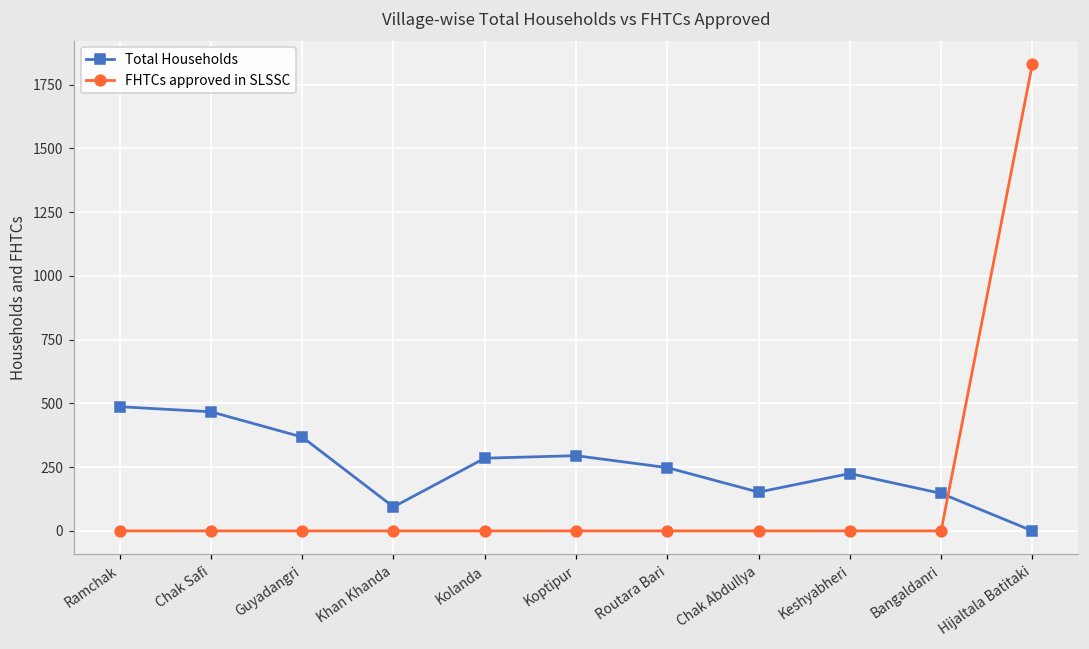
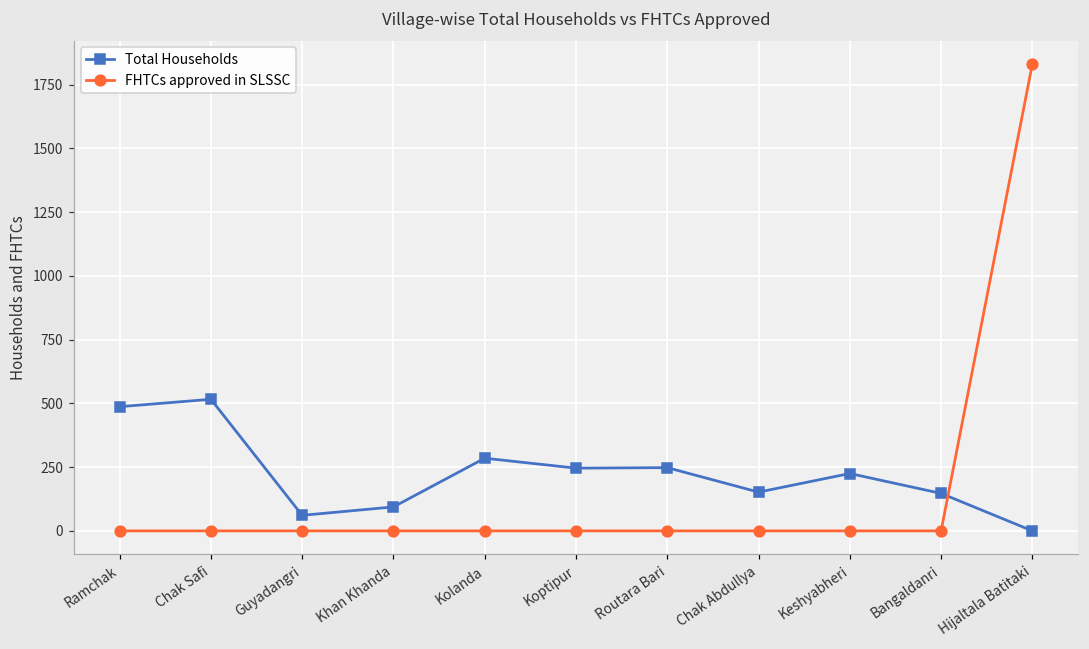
Total Households, Chak Safi: 470 -> 520
Total Households, Guyadangri: 370 -> 60
Total Households, Koptipur: 300 -> 250
